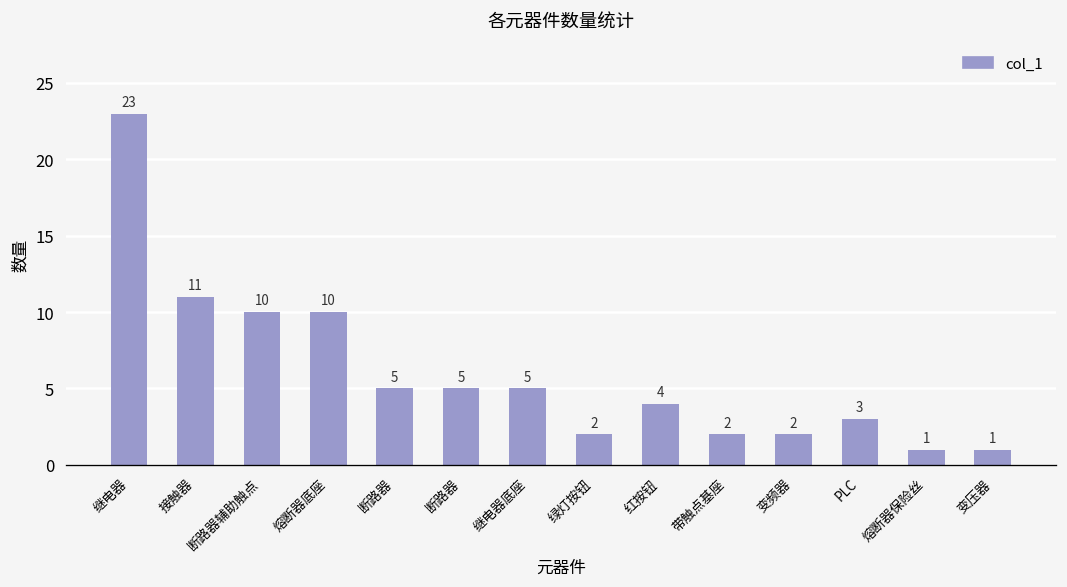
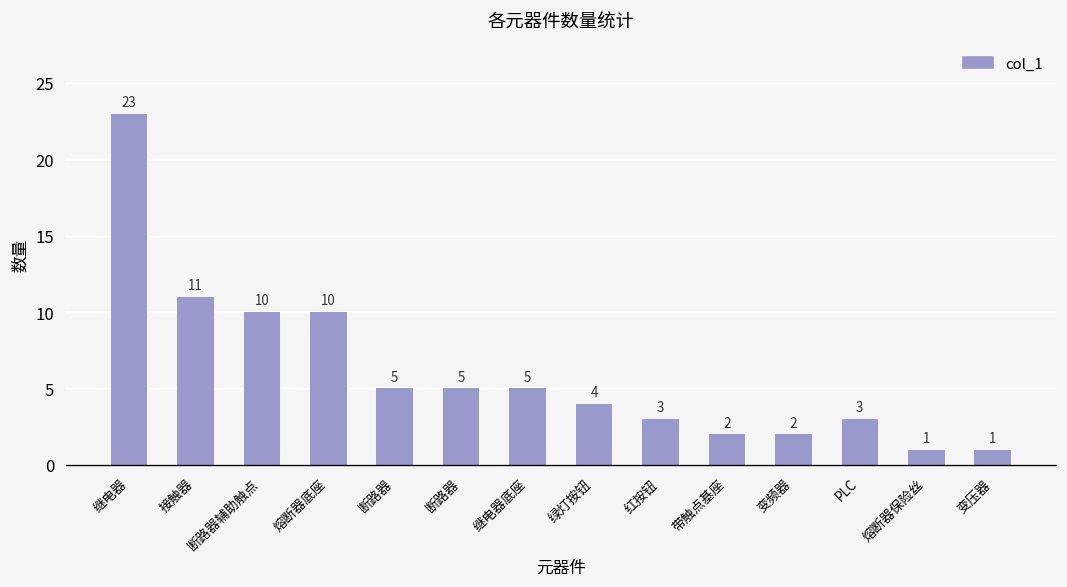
绿灯按钮: 2 -> 4
红按钮: 4 -> 3
